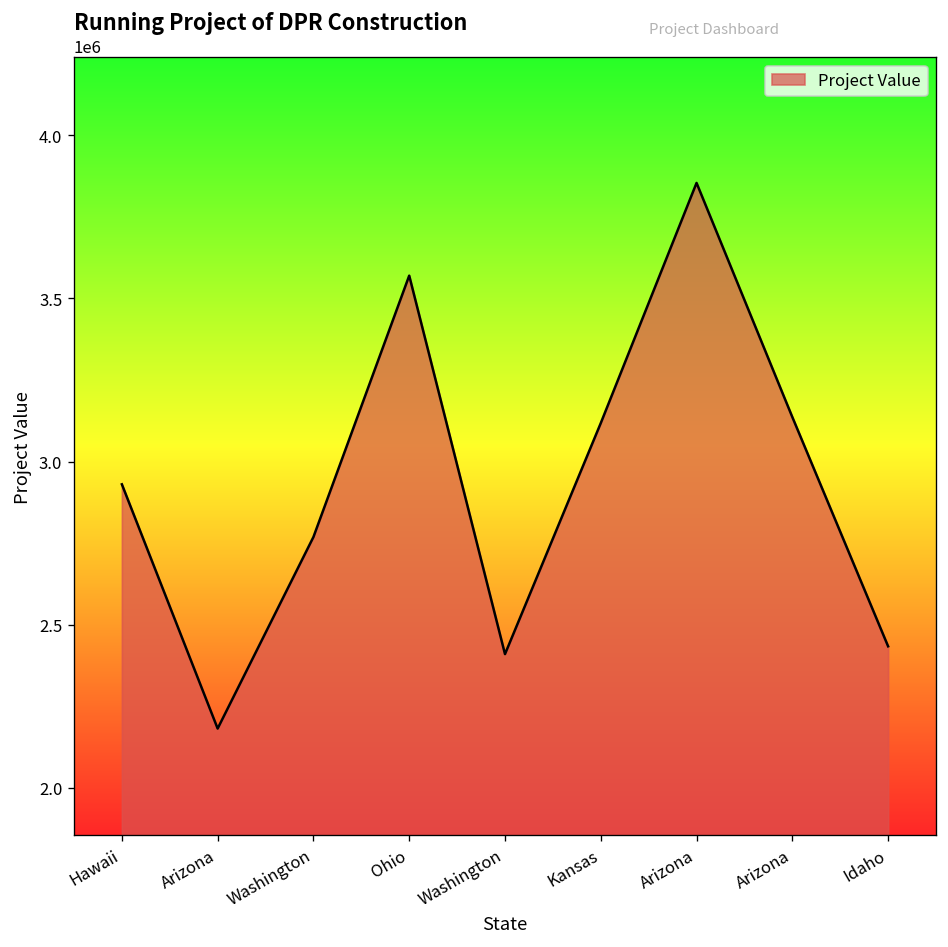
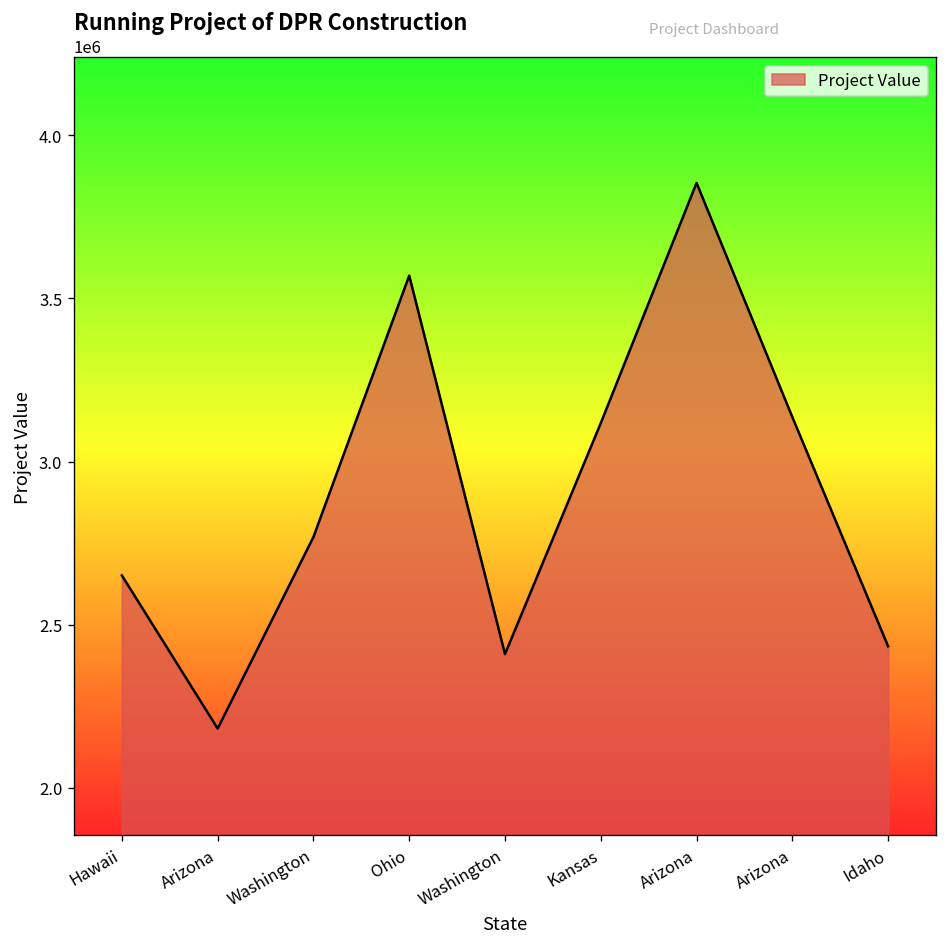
Hawaii: 2930000 -> 2650000
